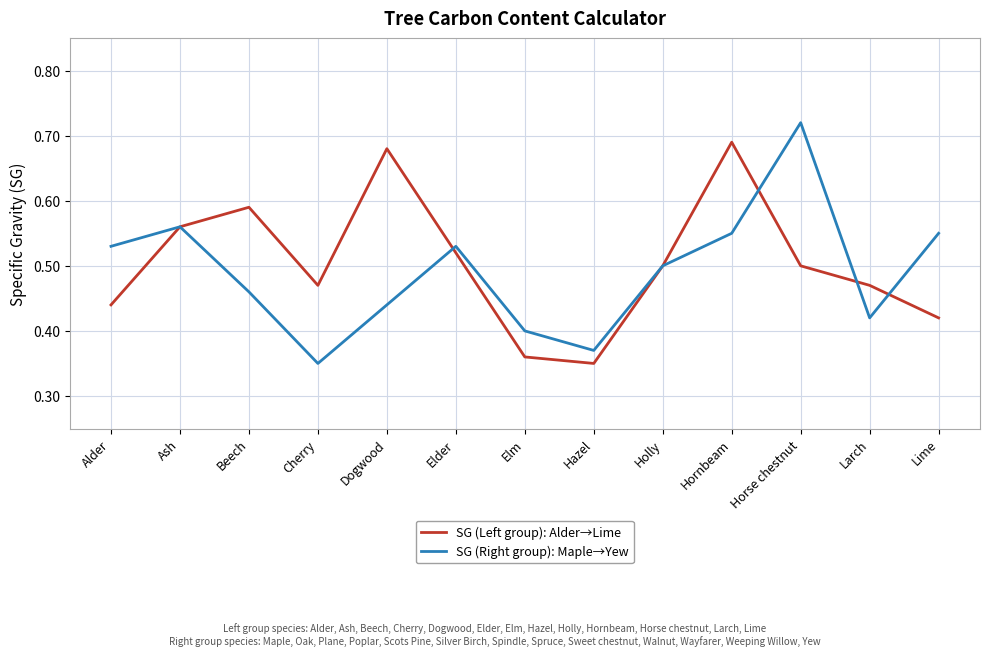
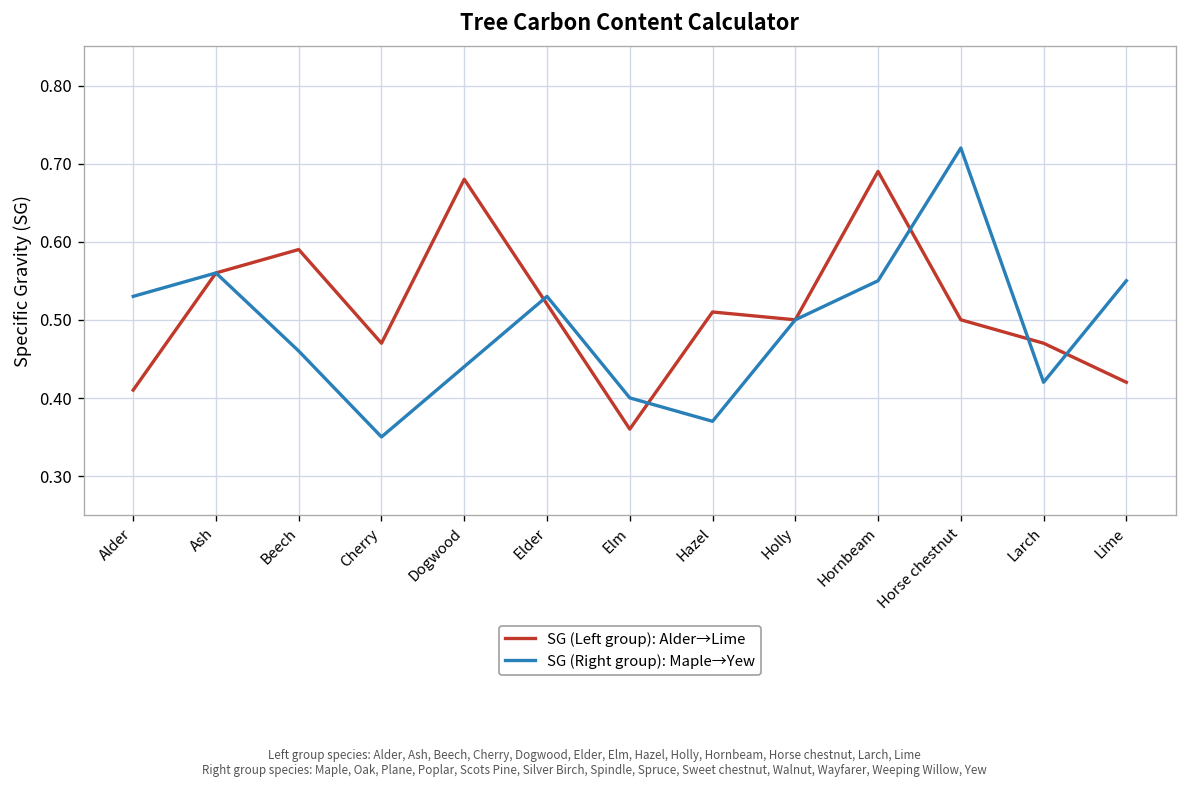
SG (Left group): Alder→Lime, Alder: 0.44 -> 0.41
SG (Left group): Alder→Lime, Hazel: 0.35 -> 0.51
